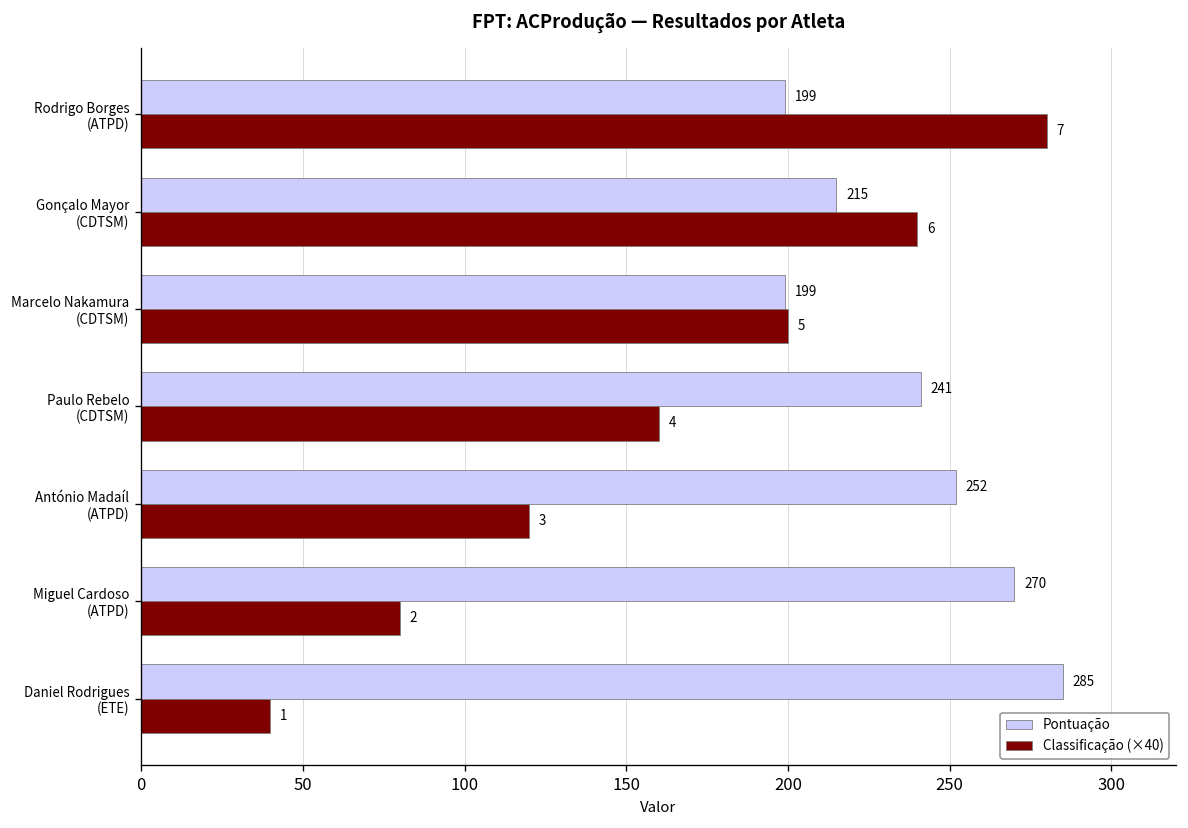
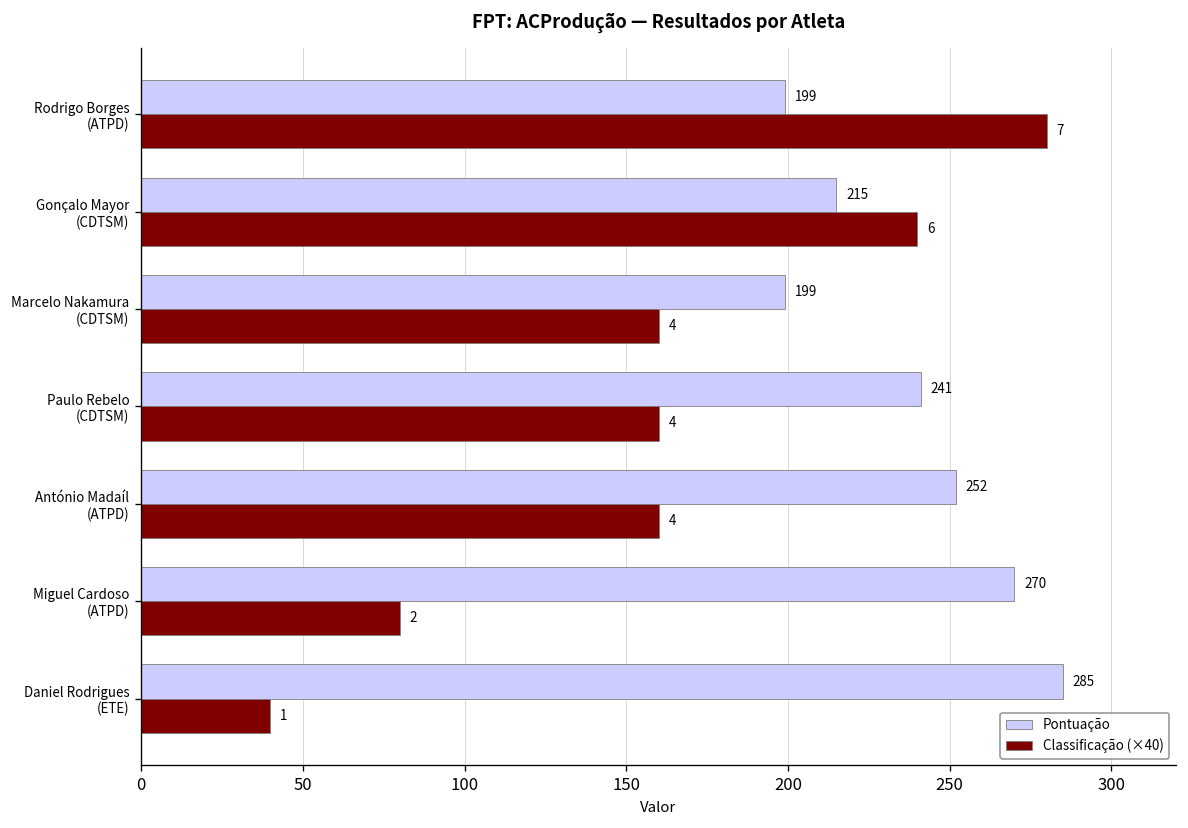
Classificação (×40), Marcelo Nakamura (CDTSM): 5 -> 4
Classificação (×40), António Madaíl (ATPD): 3 -> 4
